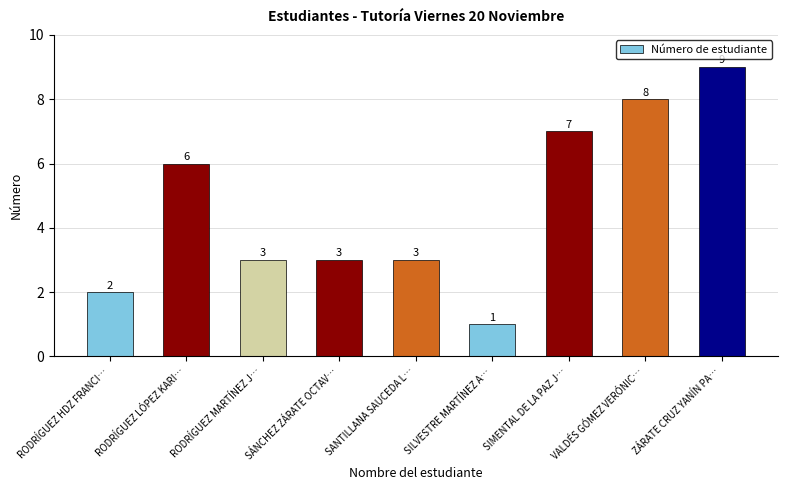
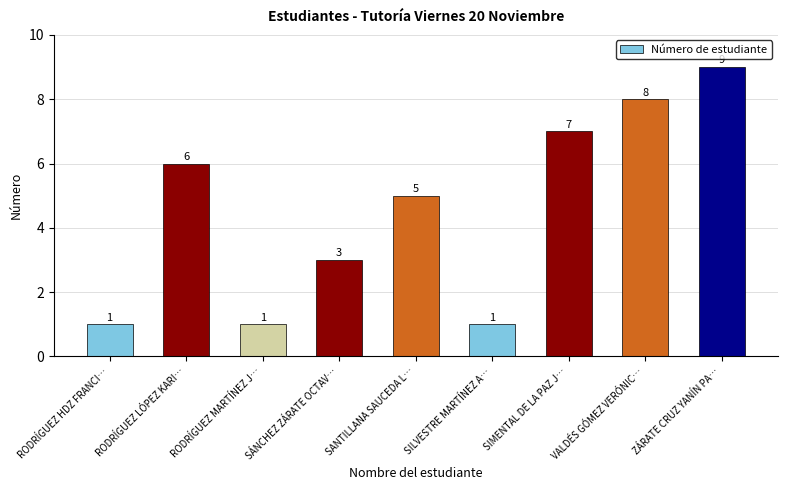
RODRÍGUEZ HDZ FRANCI…: 2 -> 1
RODRÍGUEZ MARTÍNEZ J…: 3 -> 1
SANTILLANA SAUCEDA L…: 3 -> 5
